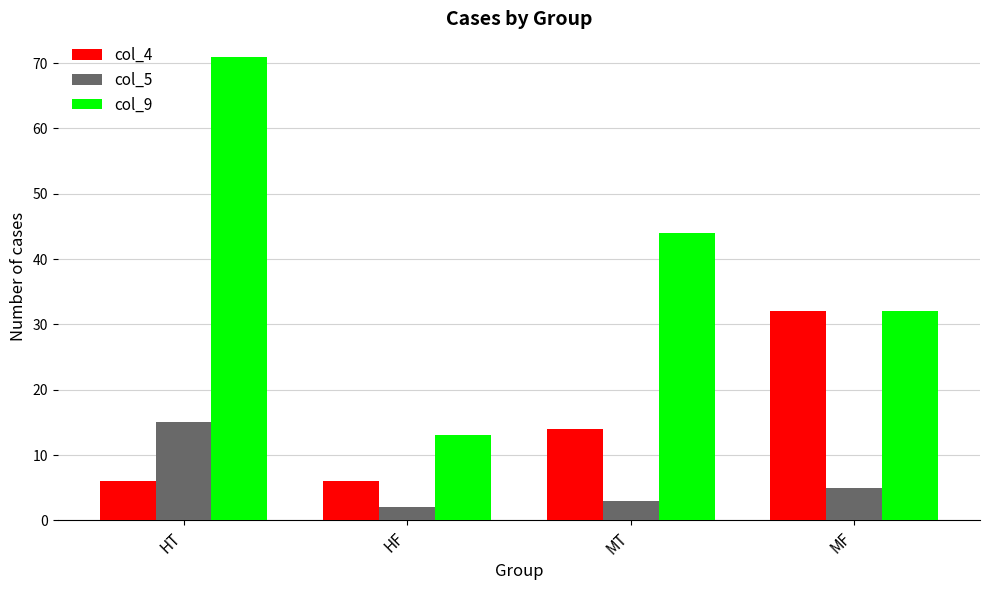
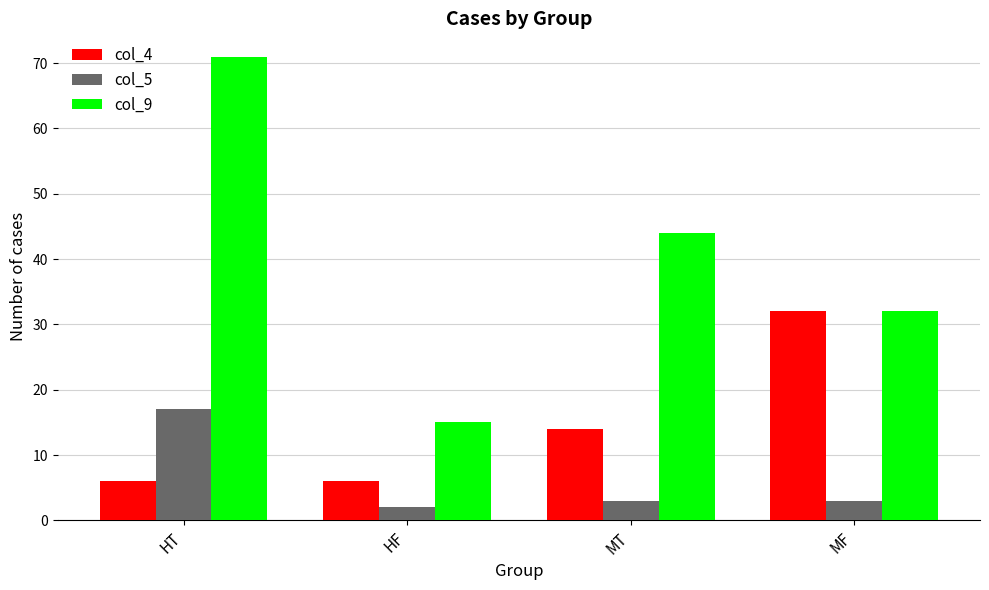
col_5, HT: 15 -> 17
col_9, HF: 13 -> 15
col_5, MF: 5 -> 3
